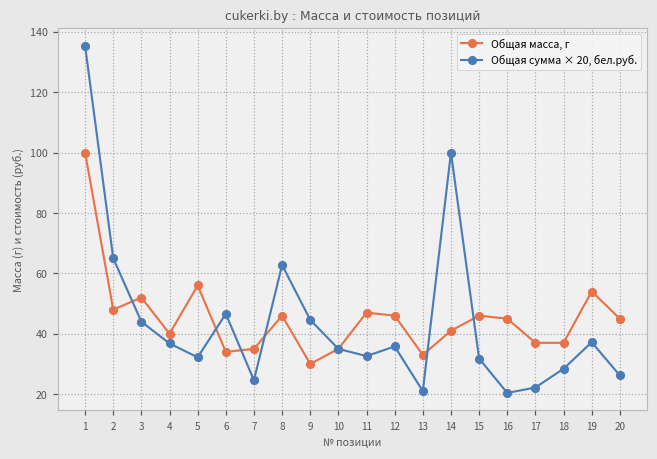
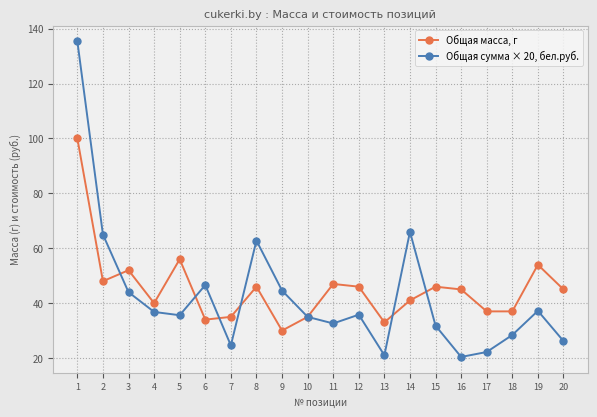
Общая сумма × 20, бел.руб., 5: 32 -> 36
Общая сумма × 20, бел.руб., 14: 100 -> 66
